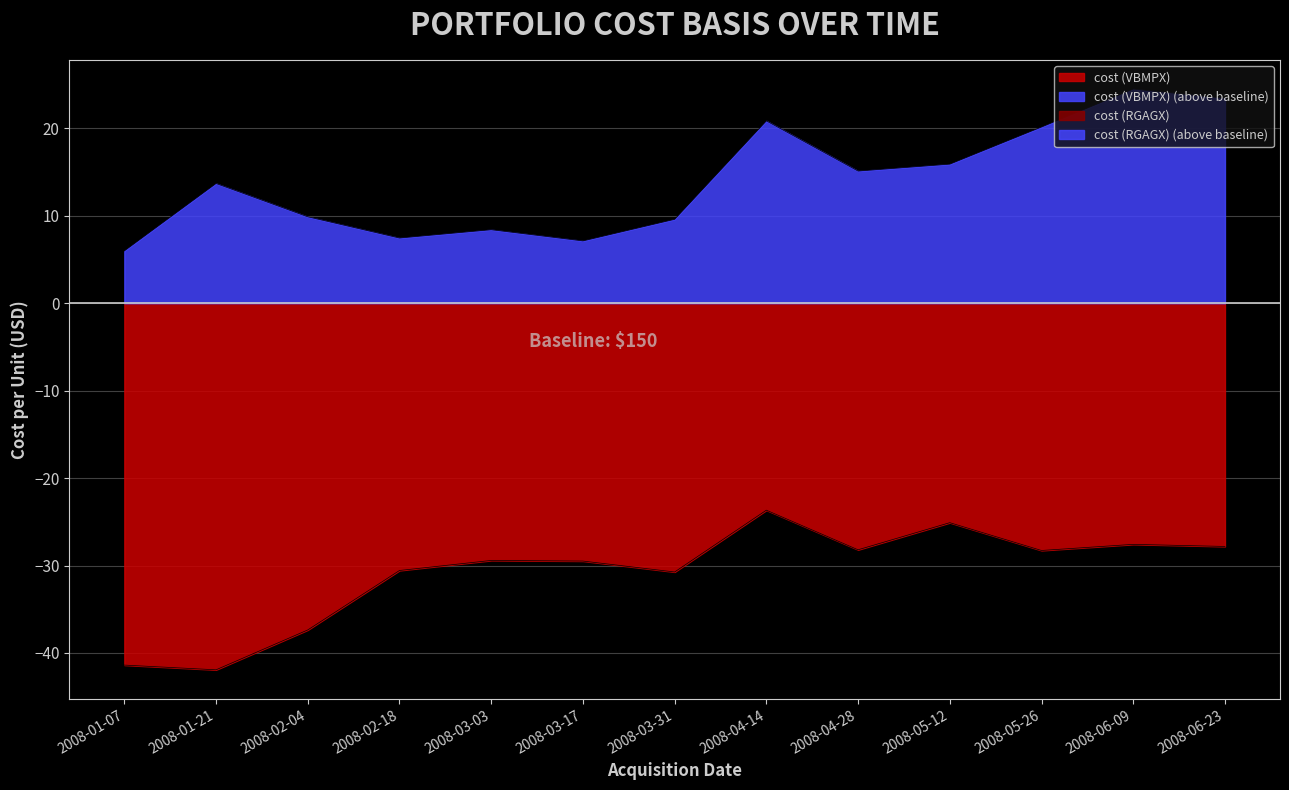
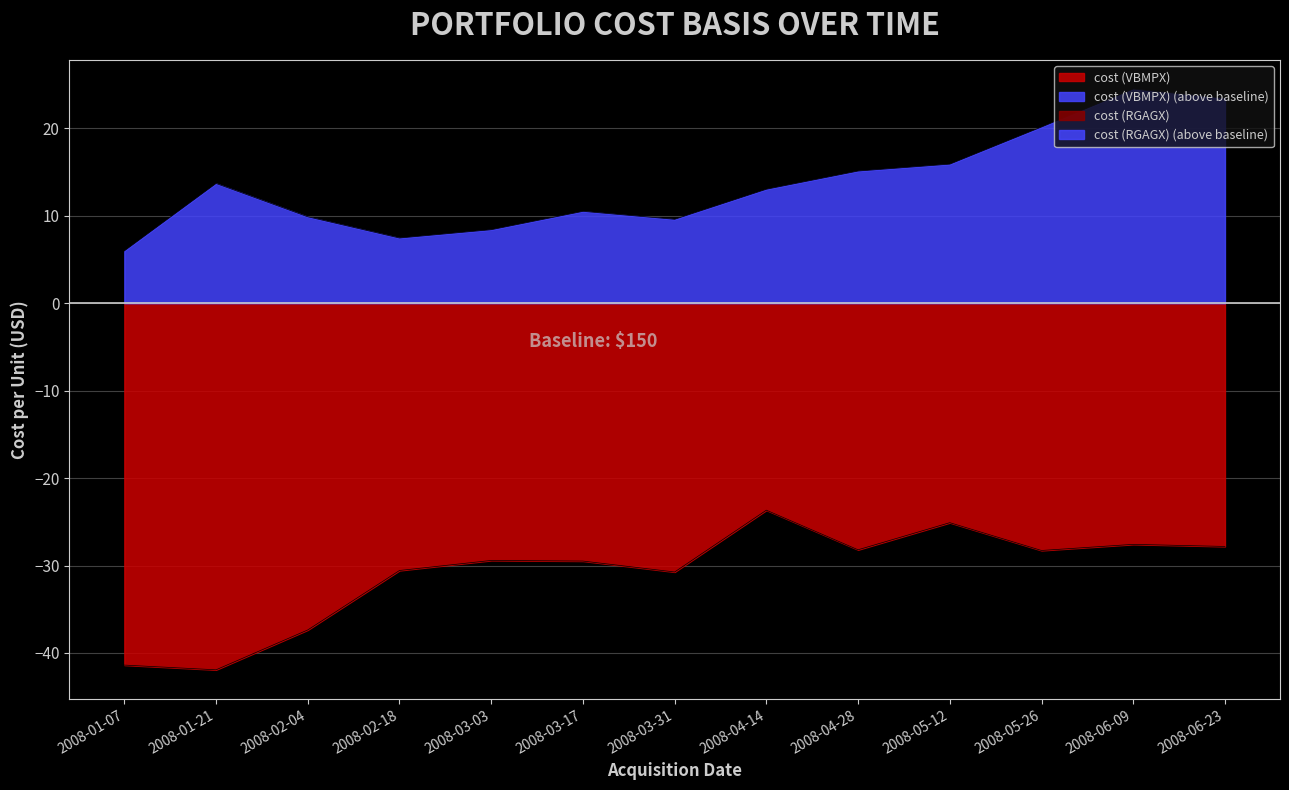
cost (RGAGX) (above baseline), 2008-03-17: 7 -> 11
cost (RGAGX) (above baseline), 2008-04-14: 21 -> 13
